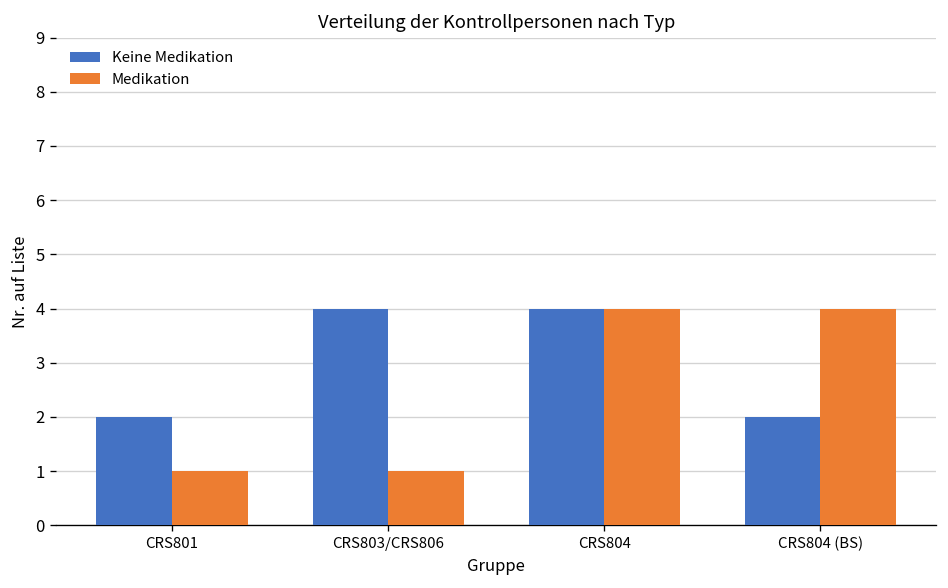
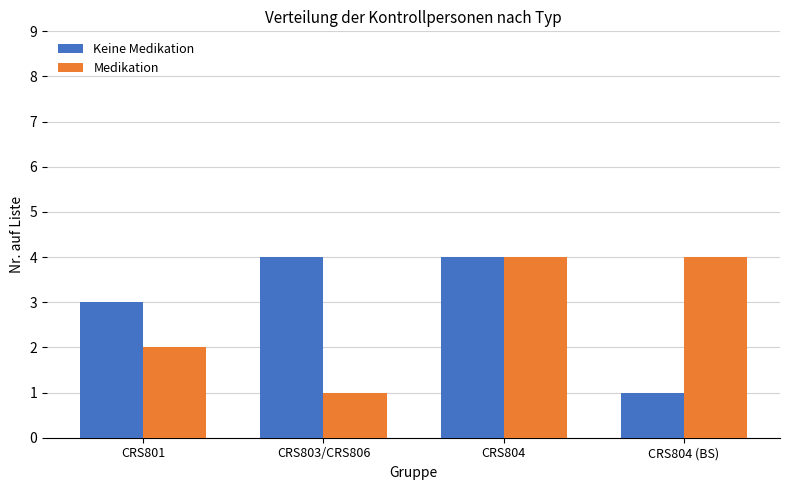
Keine Medikation, CRS801: 2 -> 3
Medikation, CRS801: 1 -> 2
Keine Medikation, CRS804 (BS): 2 -> 1
